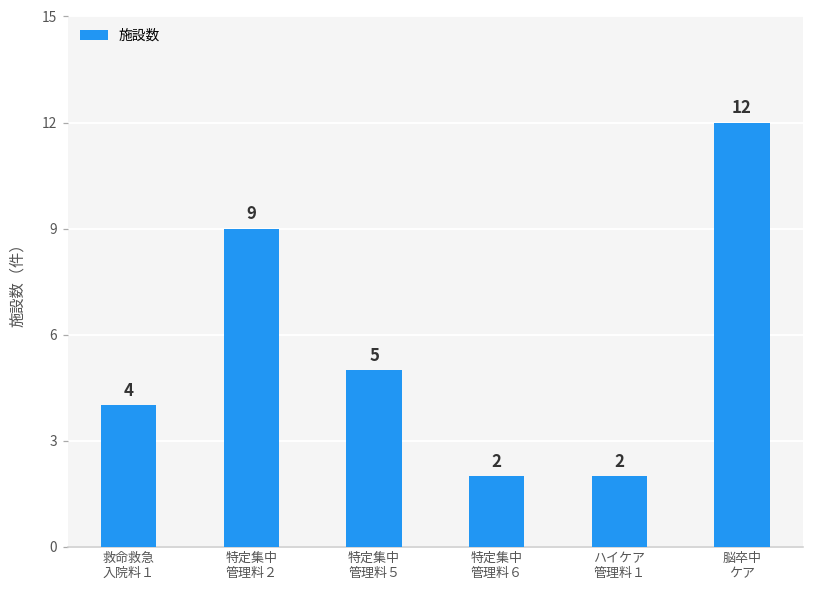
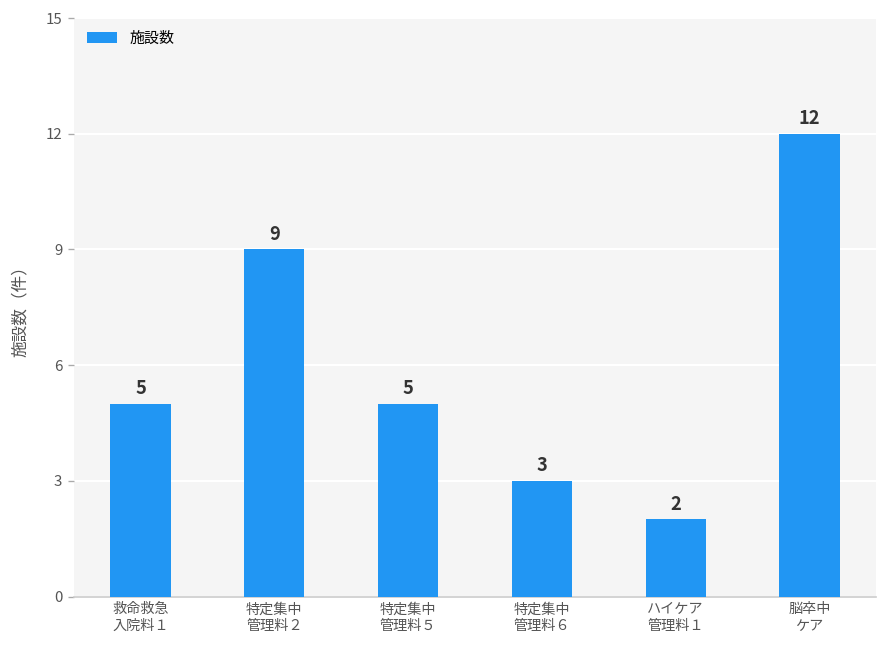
救命救急 入院料１: 4 -> 5
特定集中 管理料６: 2 -> 3
